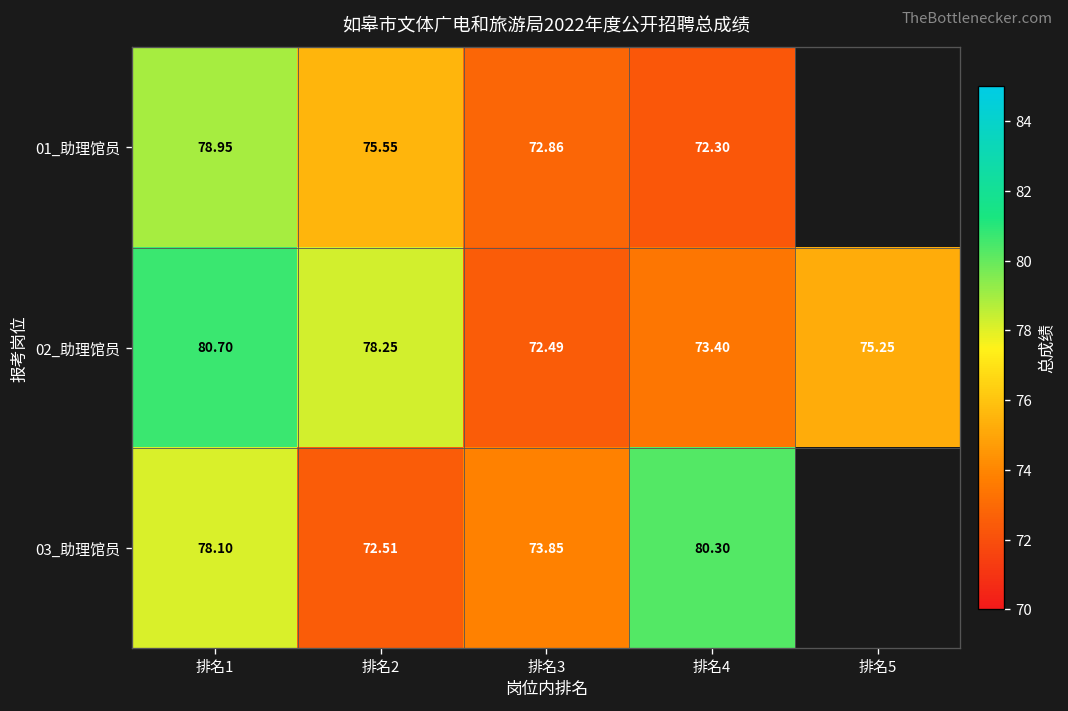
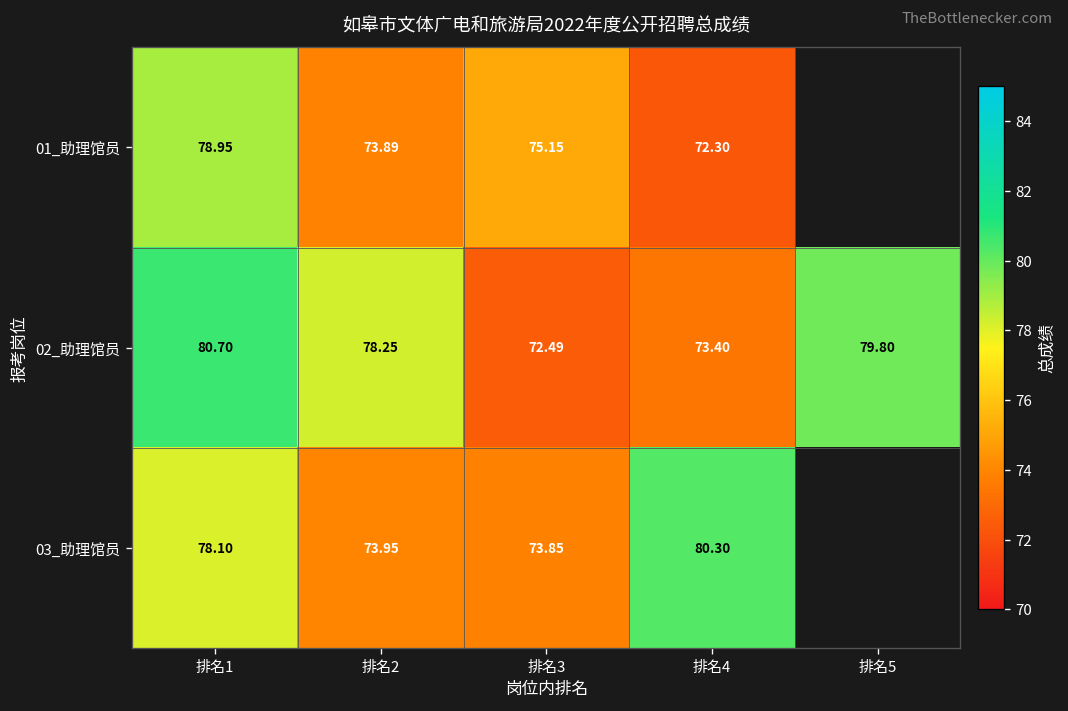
01_助理馆员, 排名2: 75.55 -> 73.89
01_助理馆员, 排名3: 72.86 -> 75.15
02_助理馆员, 排名5: 75.25 -> 79.80
03_助理馆员, 排名2: 72.51 -> 73.95
